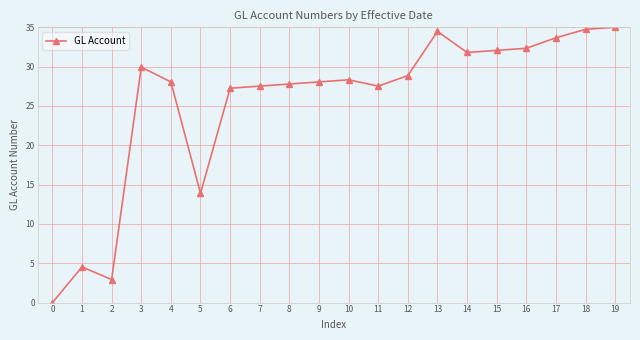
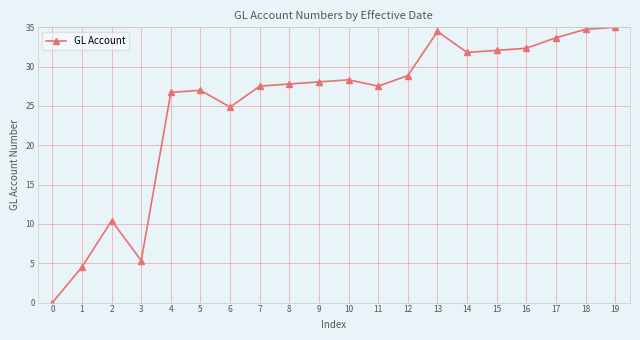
2: 3 -> 10
3: 30 -> 5
4: 28 -> 27
5: 14 -> 27
6: 27 -> 25
